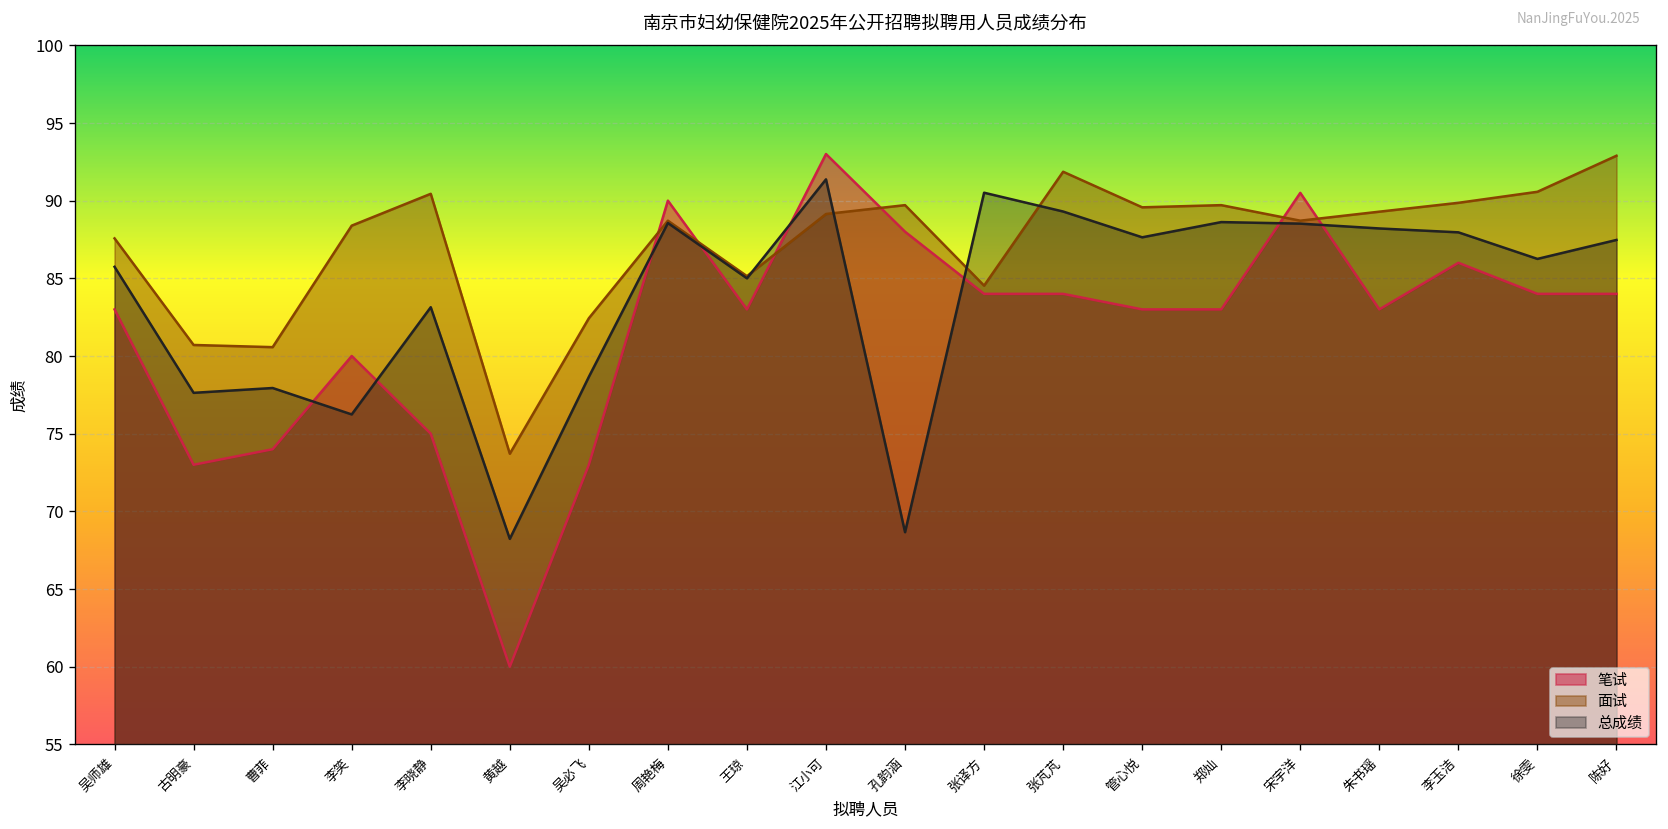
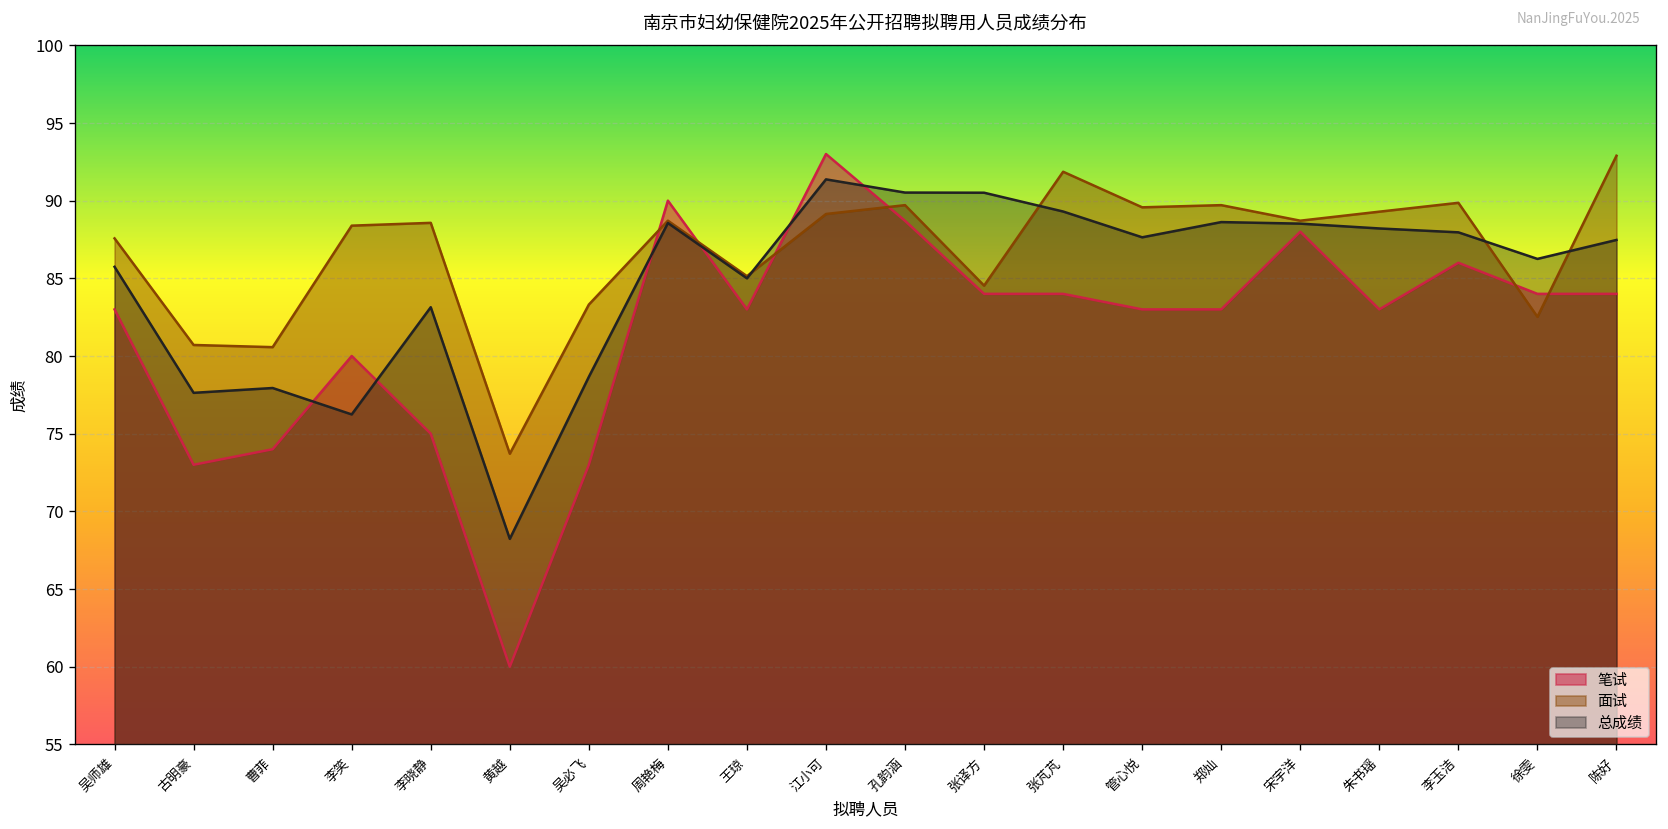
面试, 李晓静: 90.4 -> 88.6
面试, 吴必飞: 82.4 -> 83.3
笔试, 孔韵涵: 88.0 -> 88.7
总成绩, 孔韵涵: 68.7 -> 90.5
笔试, 宋宇洋: 90.5 -> 88.0
面试, 徐雯: 90.6 -> 82.5
